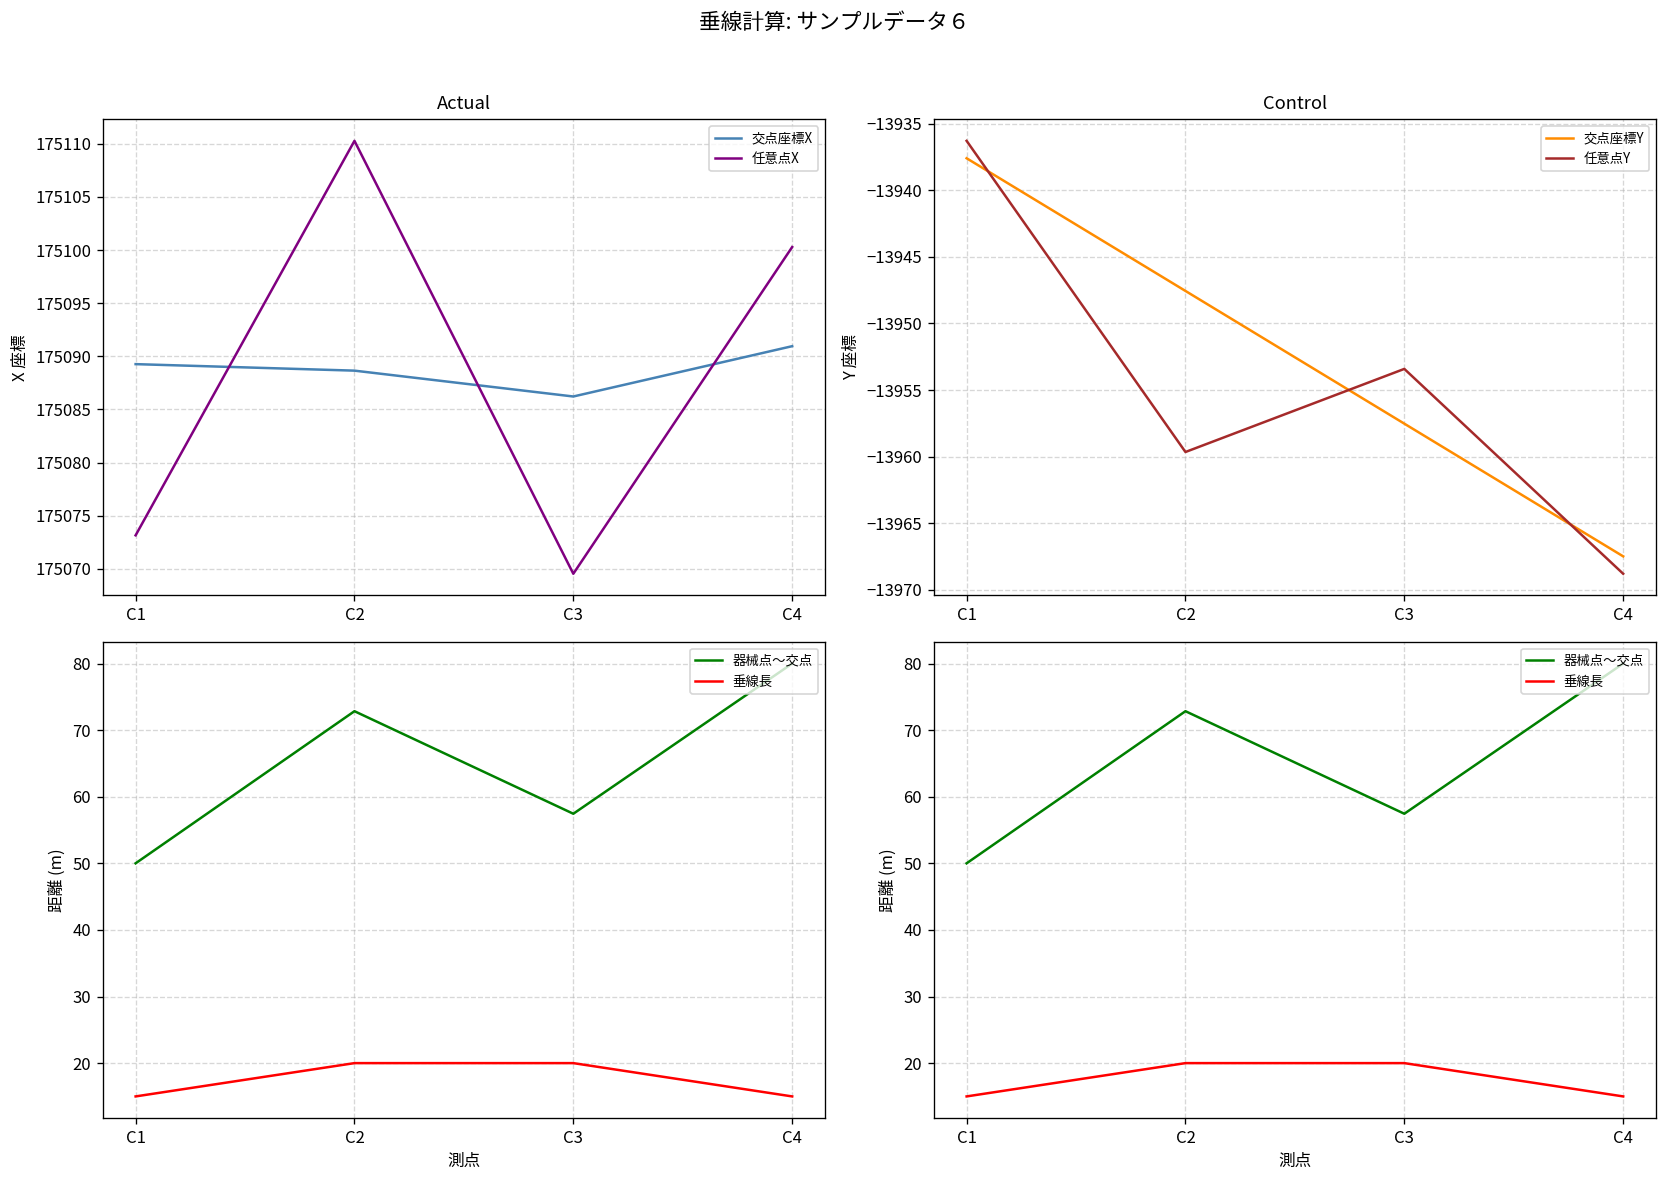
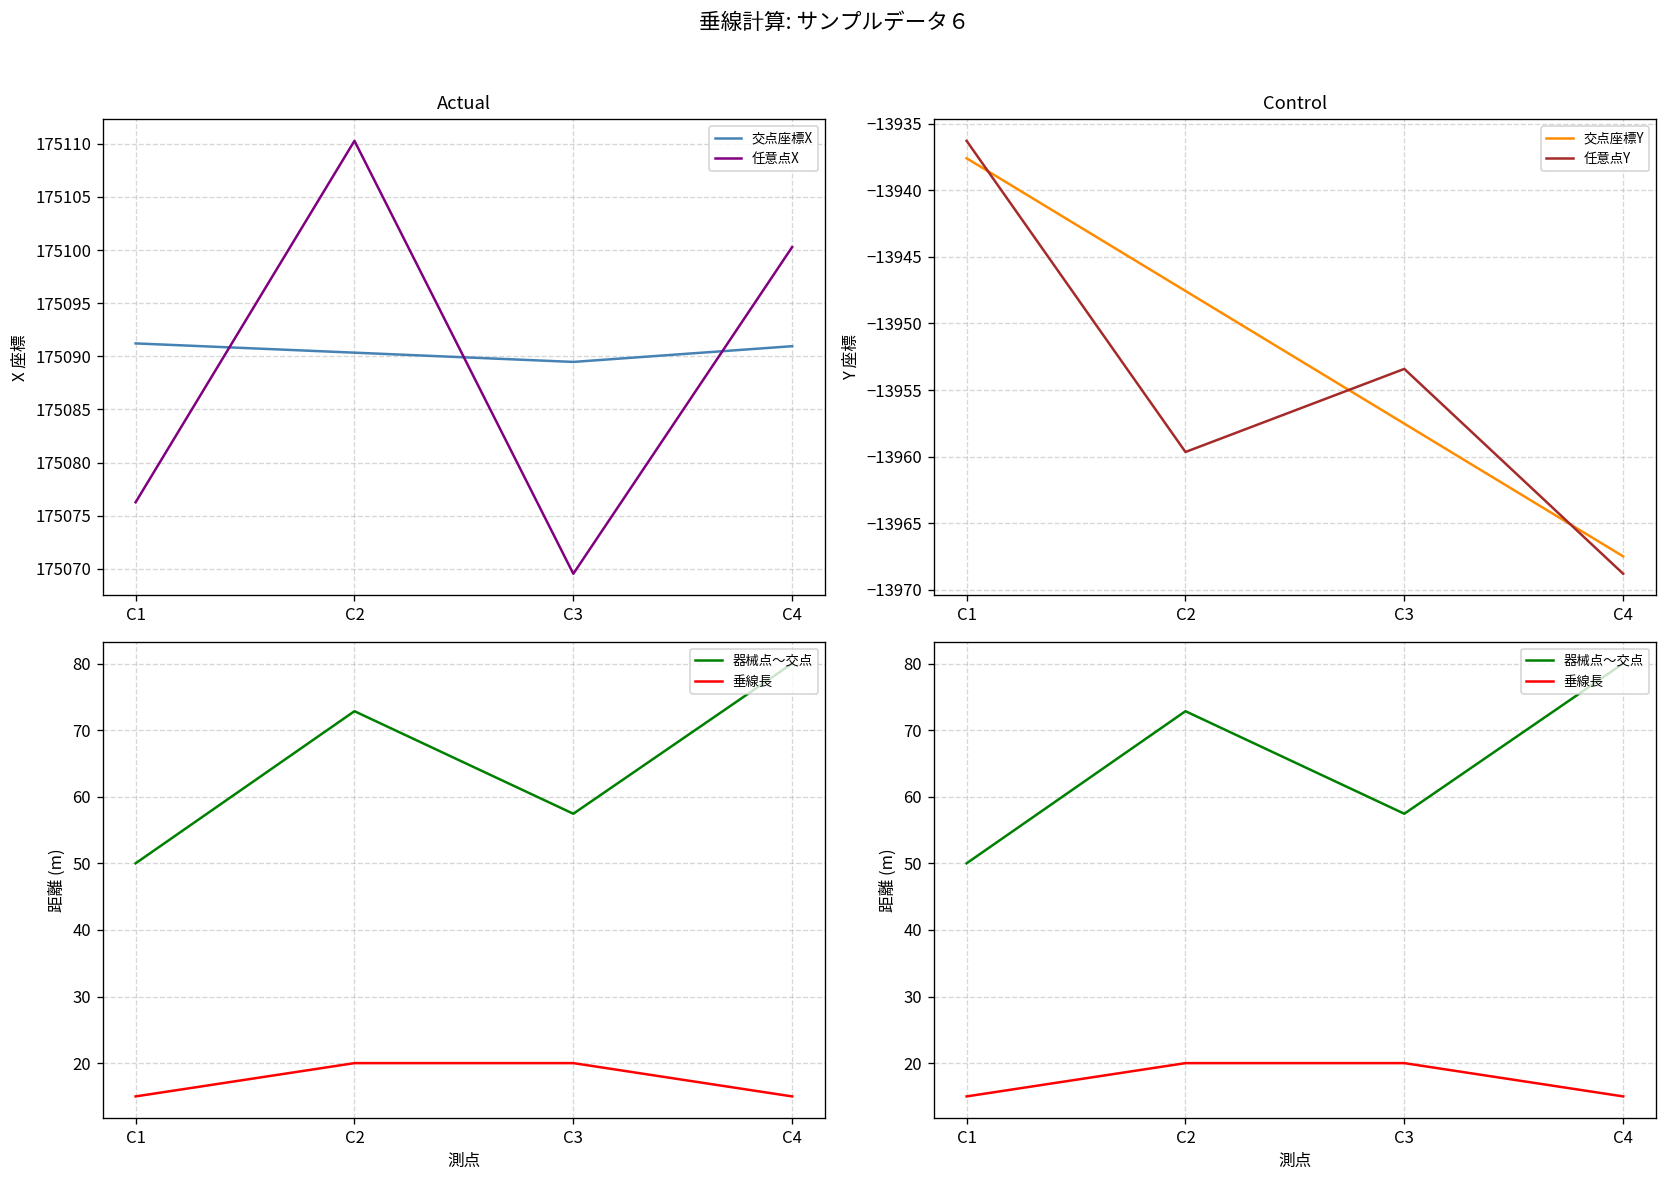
Actual, 交点座標X, C1: 175089 -> 175091
Actual, 任意点X, C1: 175073 -> 175076
Actual, 交点座標X, C2: 175089 -> 175090
Actual, 交点座標X, C3: 175086 -> 175089
